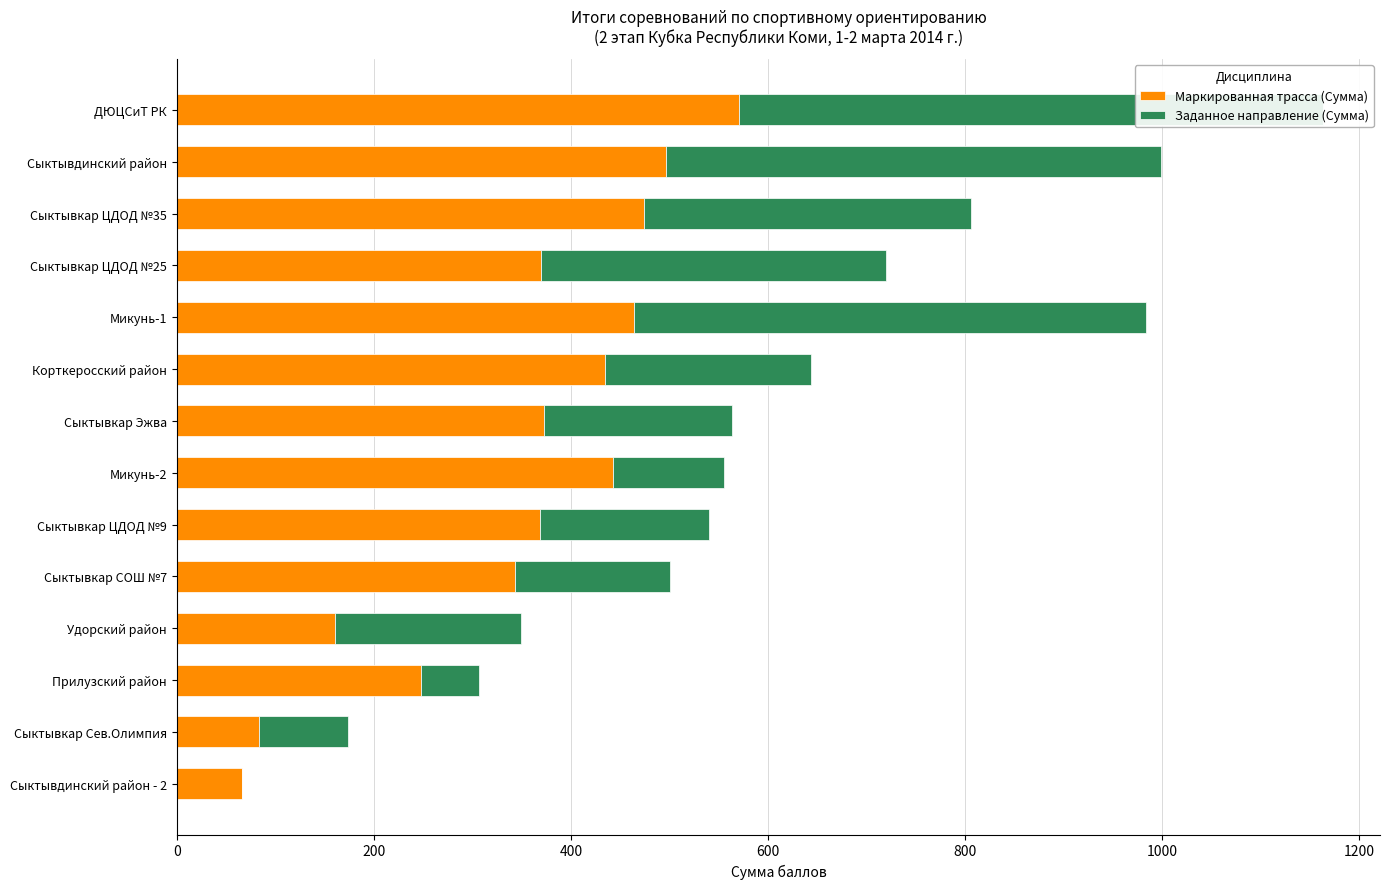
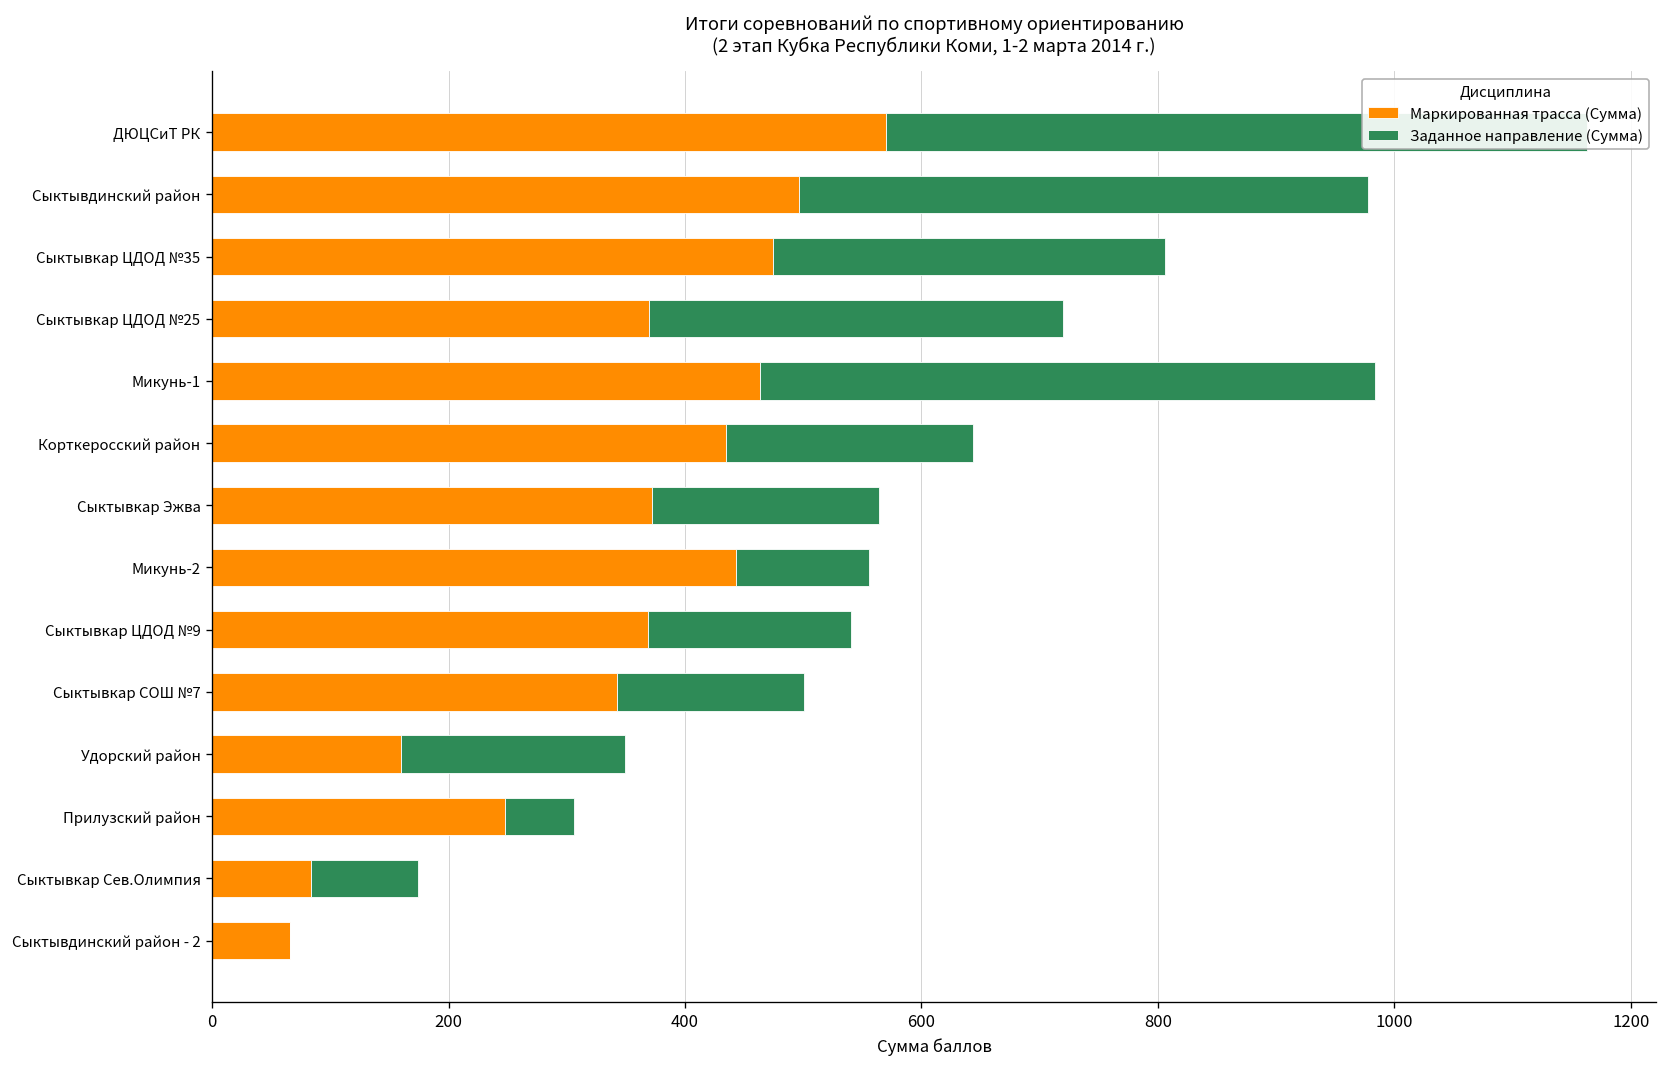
Заданное направление (Сумма), Сыктывдинский район: 500 -> 480
